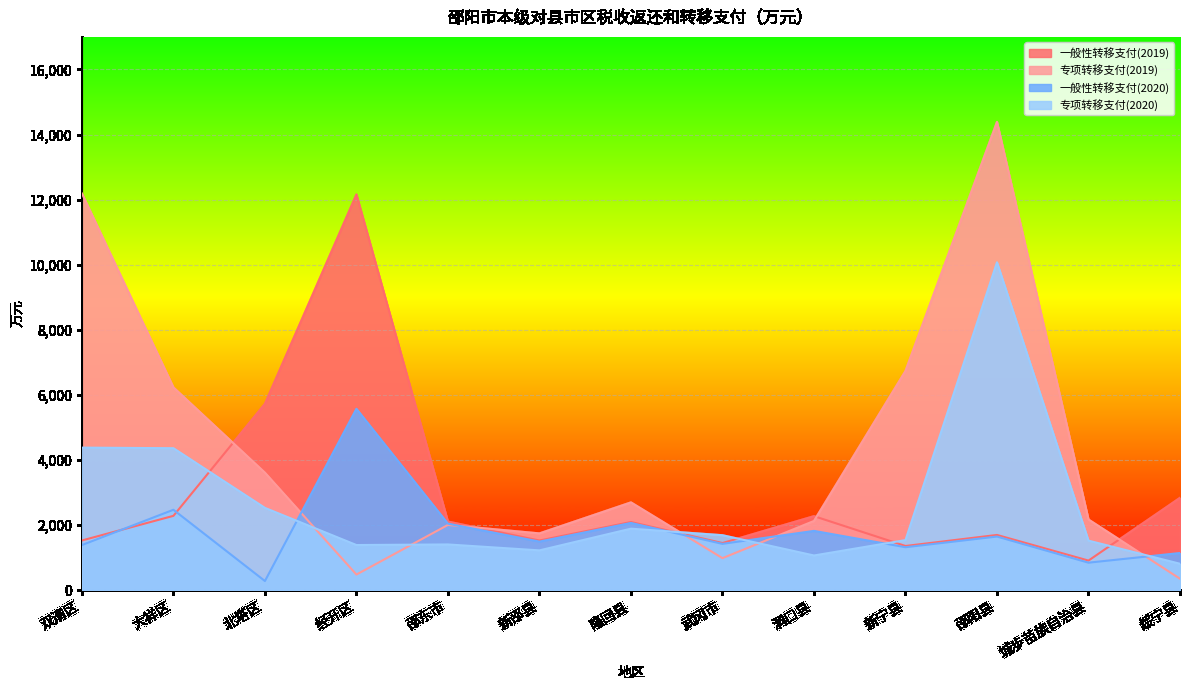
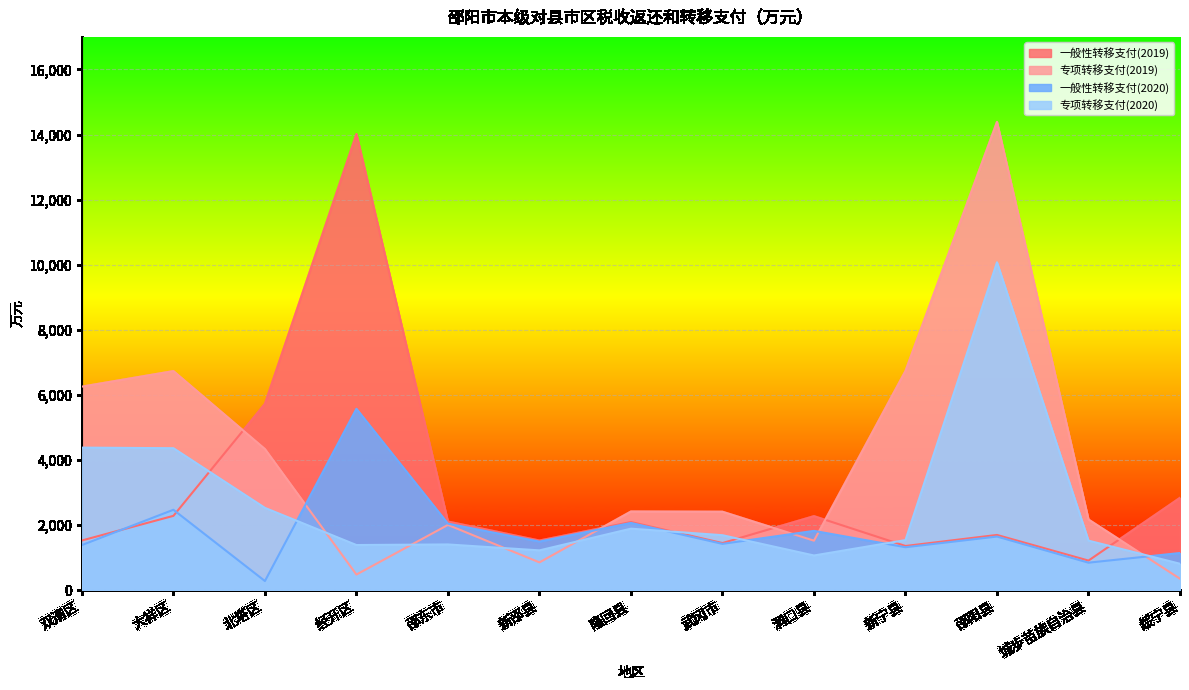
专项转移支付(2019), 双清区: 12,200 -> 6,300
专项转移支付(2019), 大祥区: 6,200 -> 6,700
专项转移支付(2019), 北塔区: 3,600 -> 4,300
一般性转移支付(2019), 经开区: 12,200 -> 14,000
专项转移支付(2019), 新邵县: 1,700 -> 900
专项转移支付(2019), 隆回县: 2,700 -> 2,400
专项转移支付(2019), 武冈市: 1,000 -> 2,400
专项转移支付(2019), 洞口县: 2,100 -> 1,500
